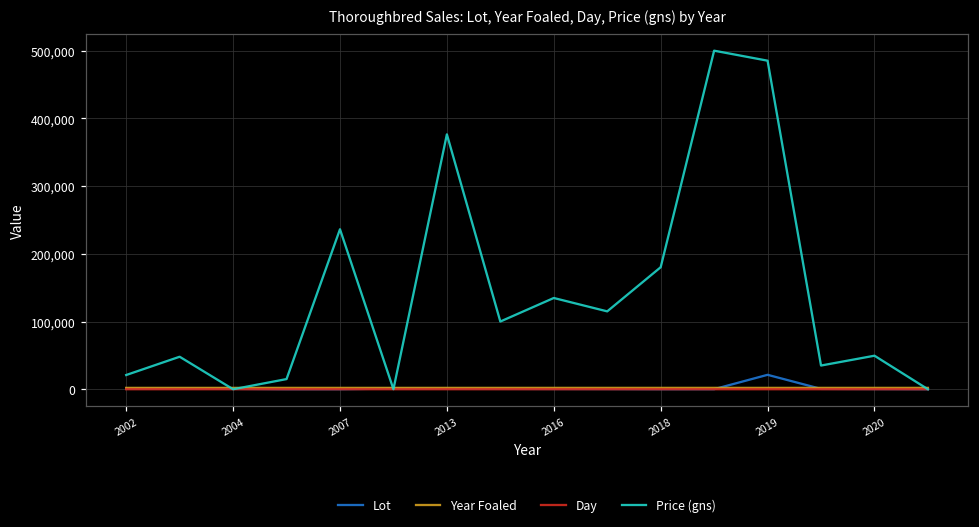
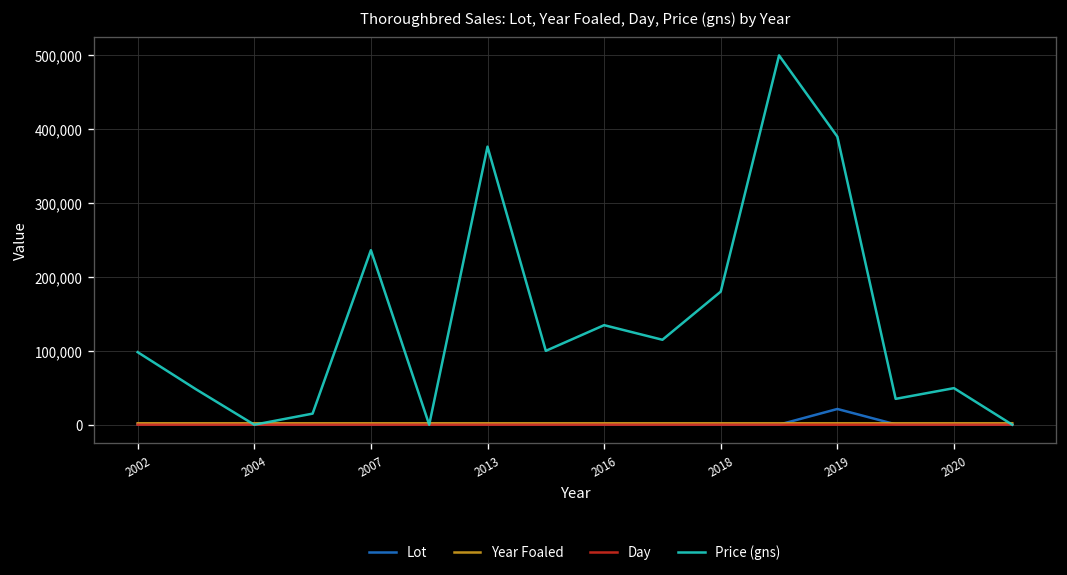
Price (gns), 2002: 20,000 -> 100,000
Price (gns), 2019: 490,000 -> 390,000
